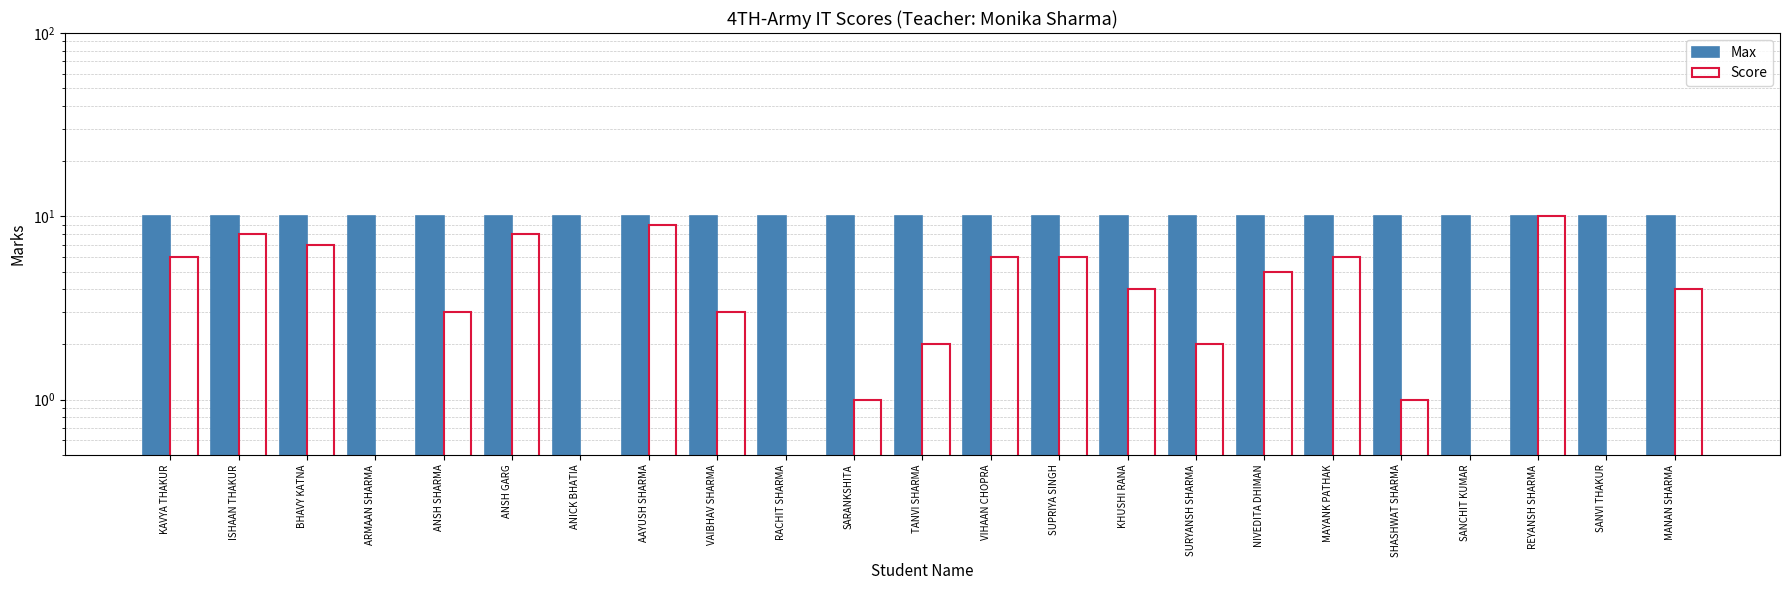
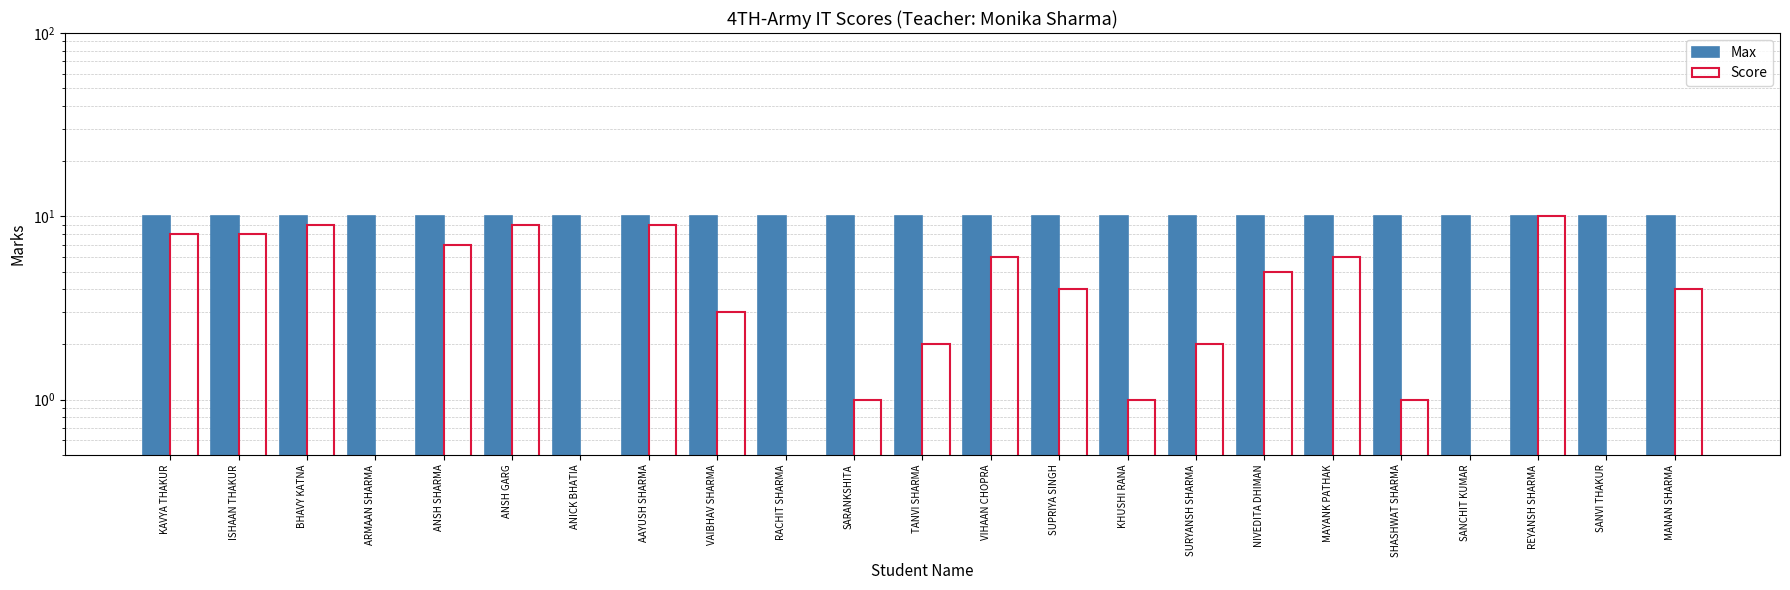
Score, KAVYA THAKUR: 6 -> 8
Score, BHAVY KATNA: 7 -> 9
Score, ANSH SHARMA: 3 -> 7
Score, ANSH GARG: 8 -> 9
Score, SUPRIYA SINGH: 6 -> 4
Score, KHUSHI RANA: 4 -> 1
